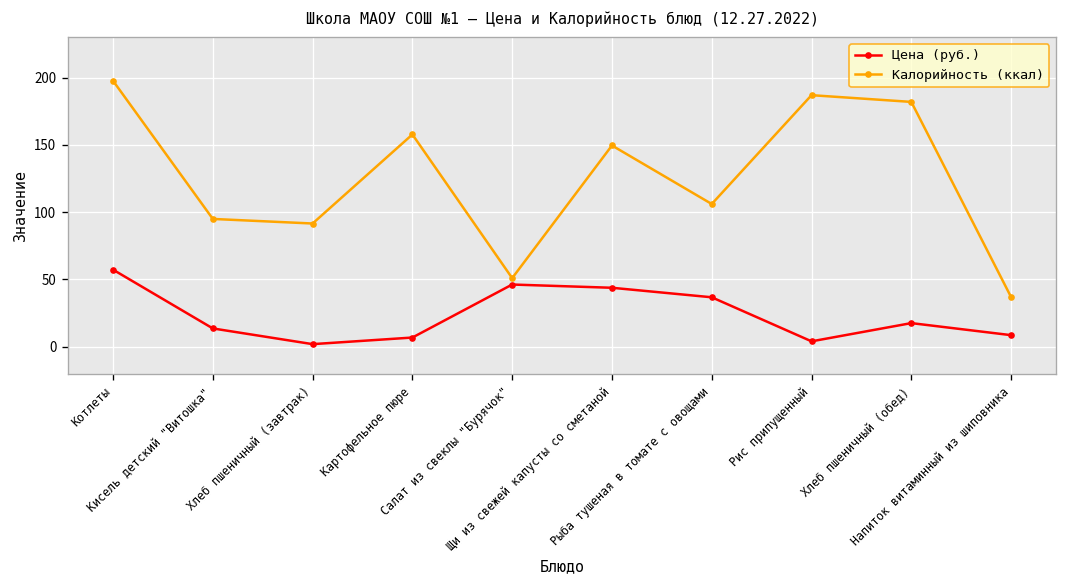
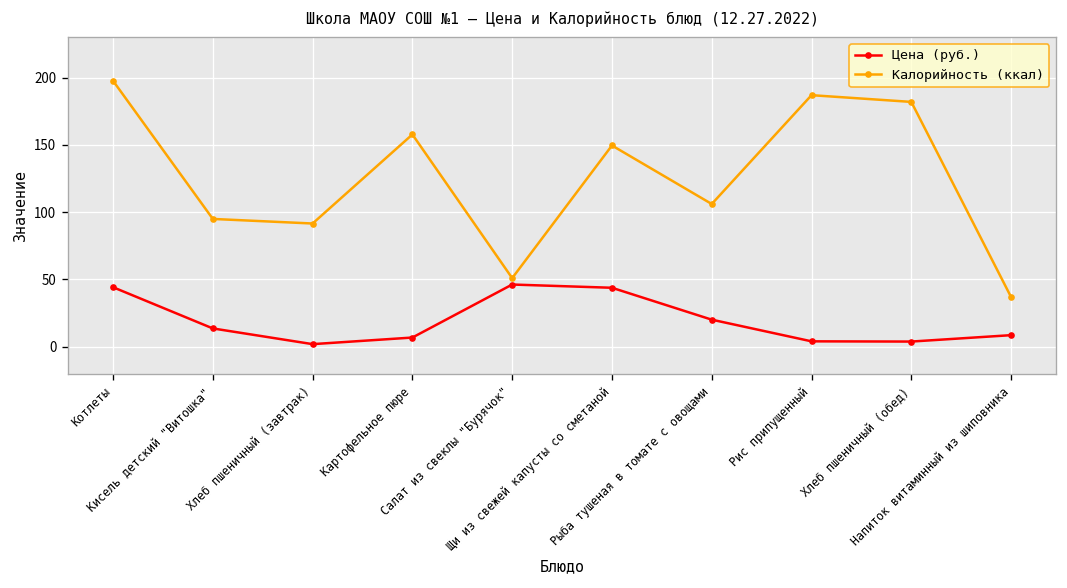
Цена (руб.), Котлеты: 57 -> 44
Цена (руб.), Рыба тушеная в томате с овощами: 37 -> 20
Цена (руб.), Хлеб пшеничный (обед): 18 -> 4
